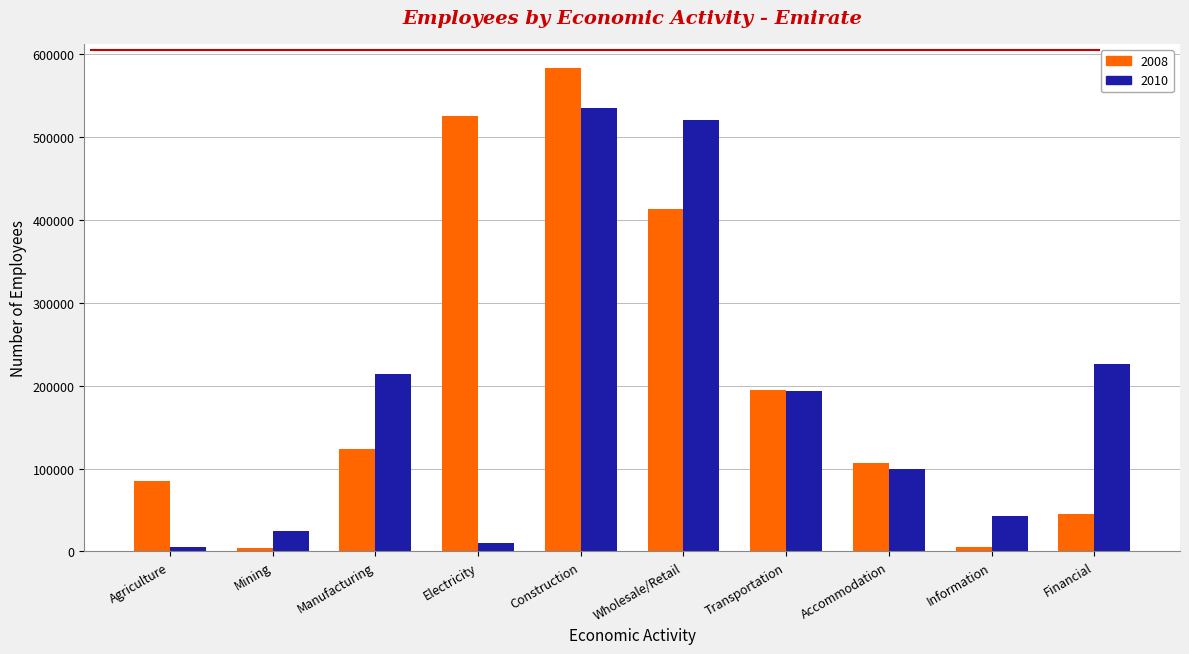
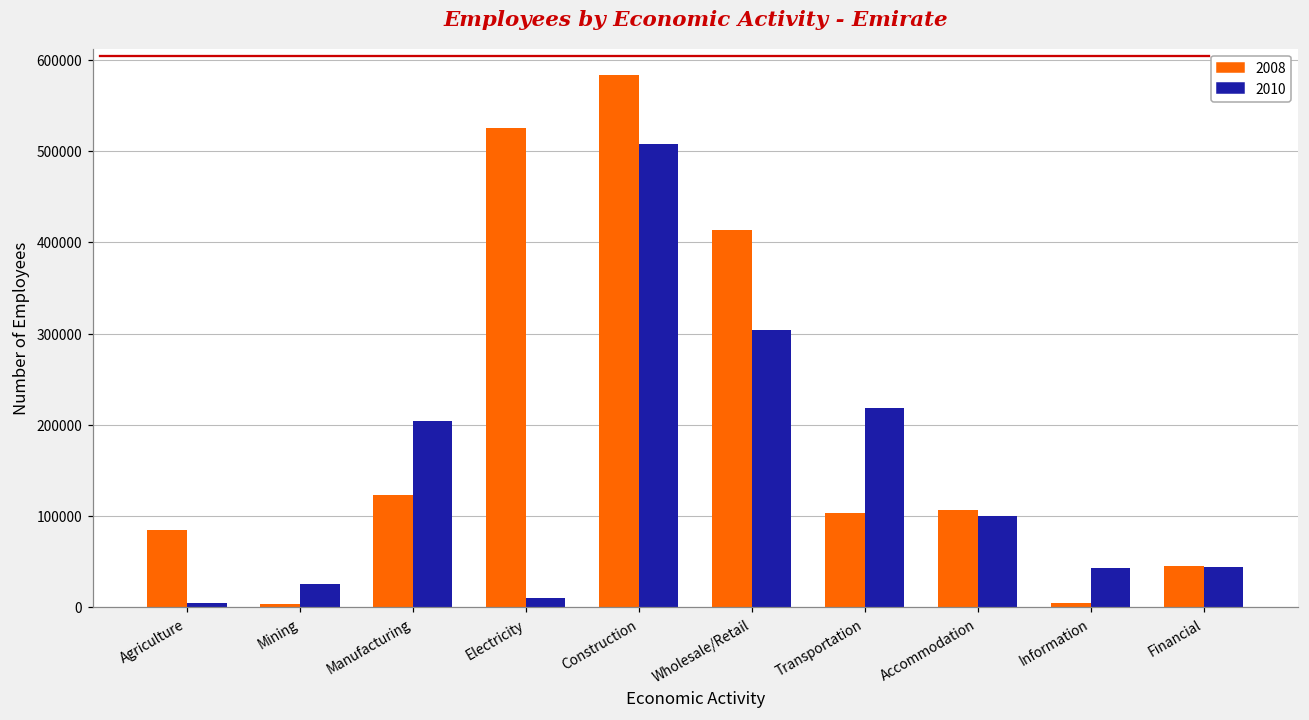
2010, Manufacturing: 210000 -> 200000
2010, Construction: 540000 -> 510000
2010, Wholesale/Retail: 520000 -> 300000
2008, Transportation: 190000 -> 100000
2010, Transportation: 190000 -> 220000
2010, Financial: 230000 -> 40000
